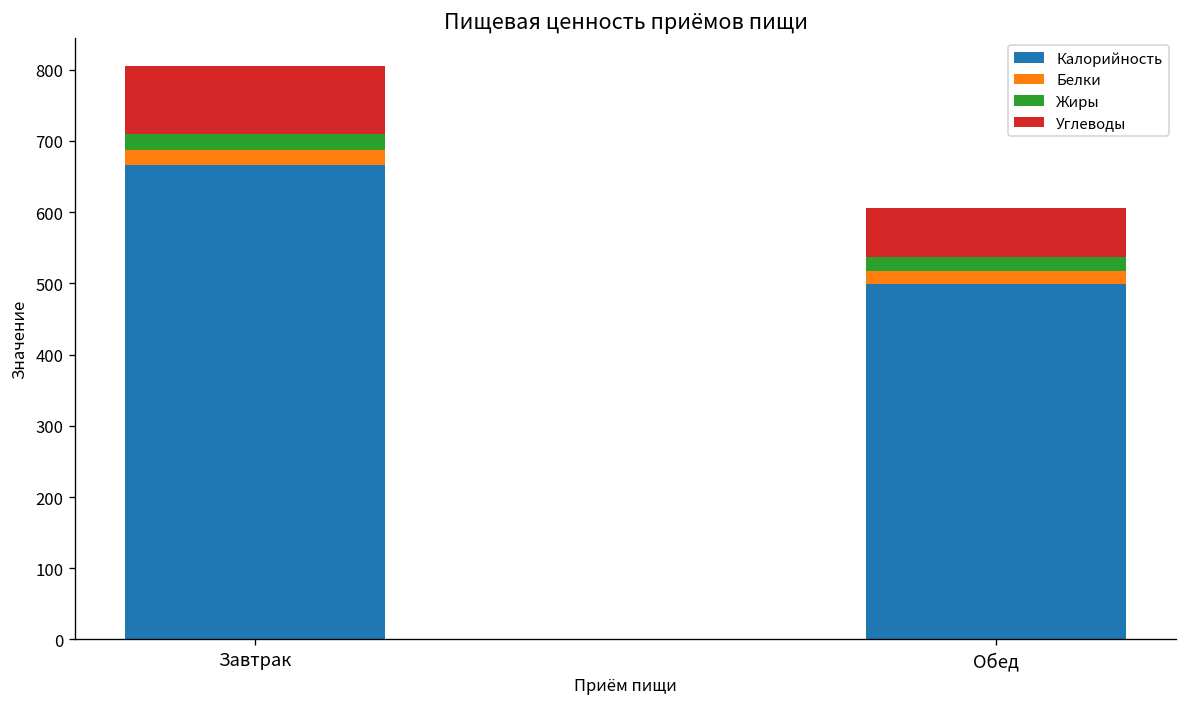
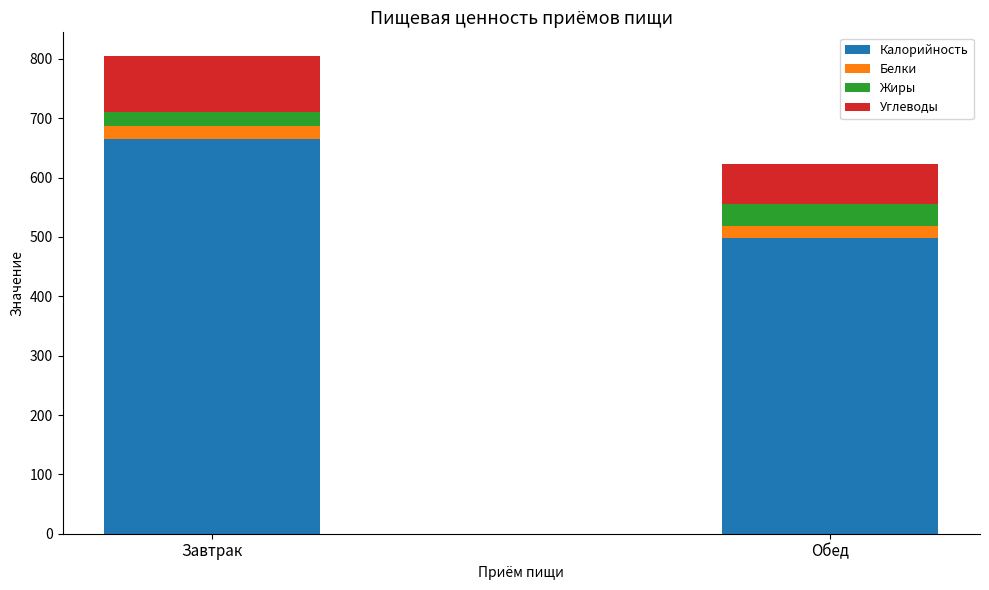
Жиры, Обед: 20 -> 40
